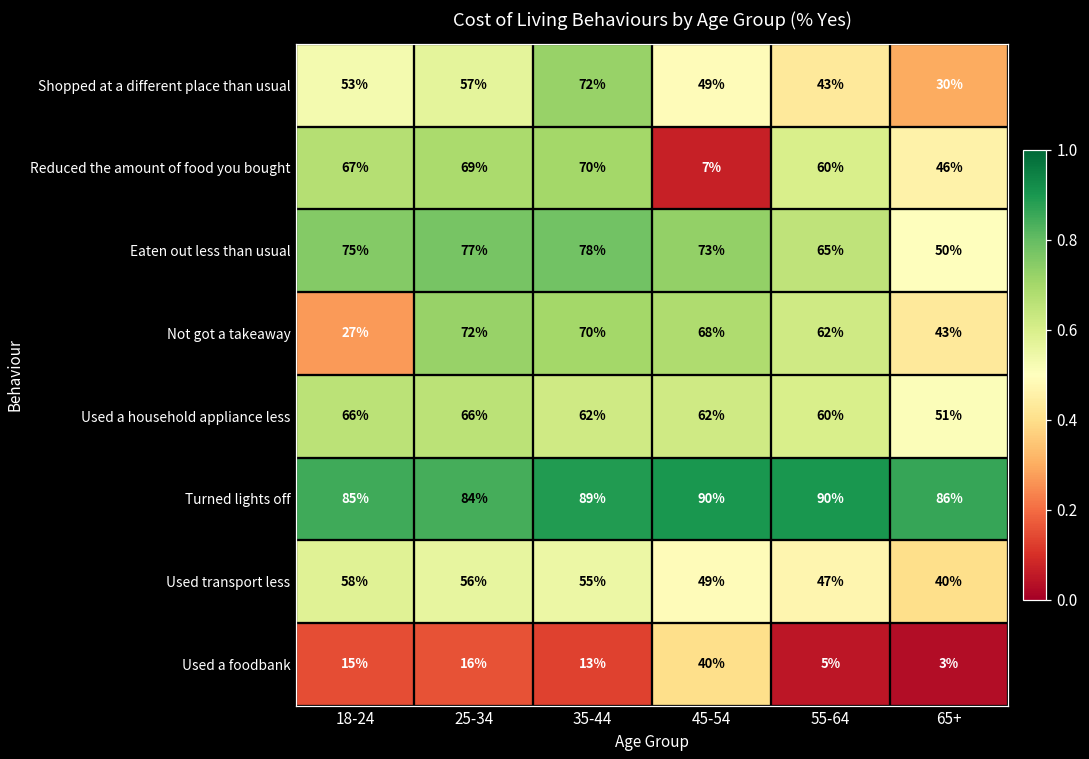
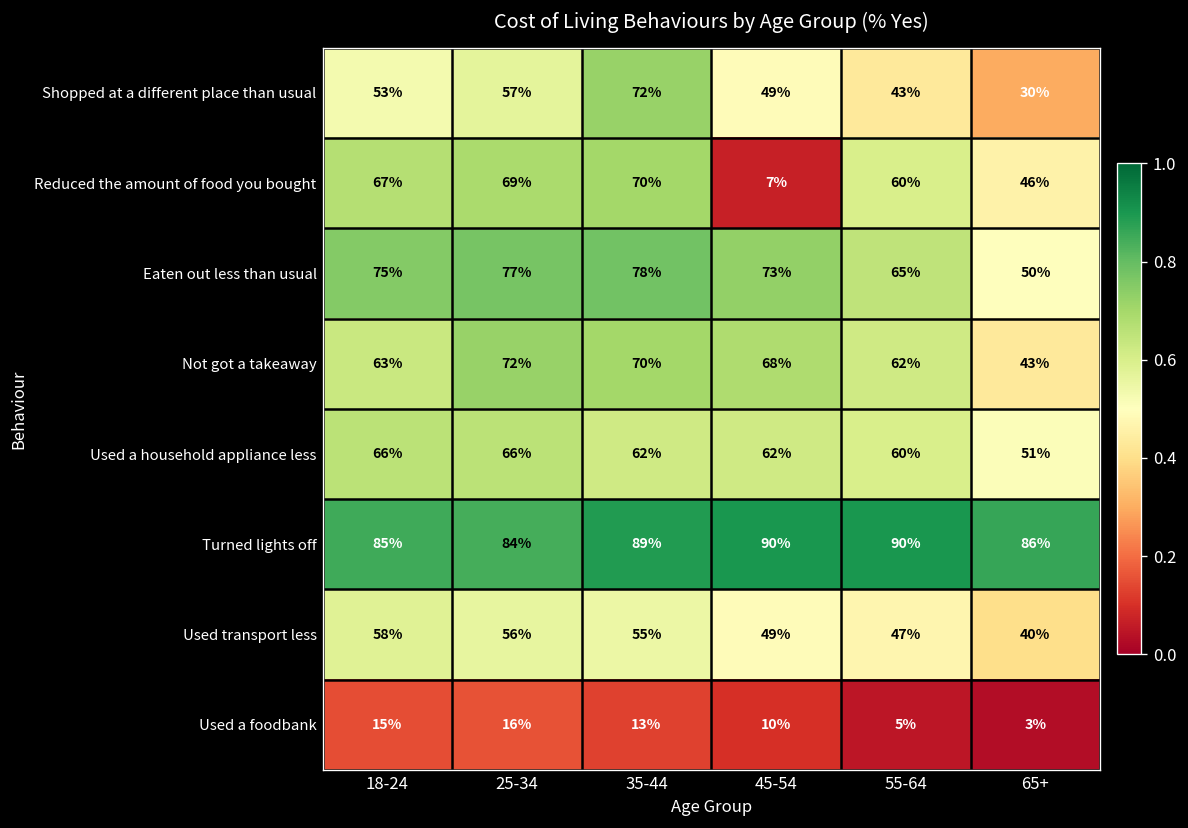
Not got a takeaway, 18-24: 27% -> 63%
Used a foodbank, 45-54: 40% -> 10%
